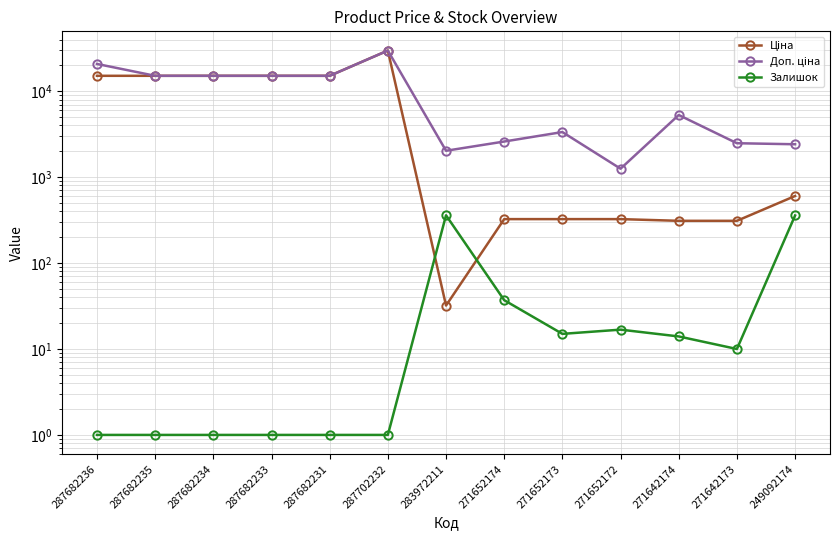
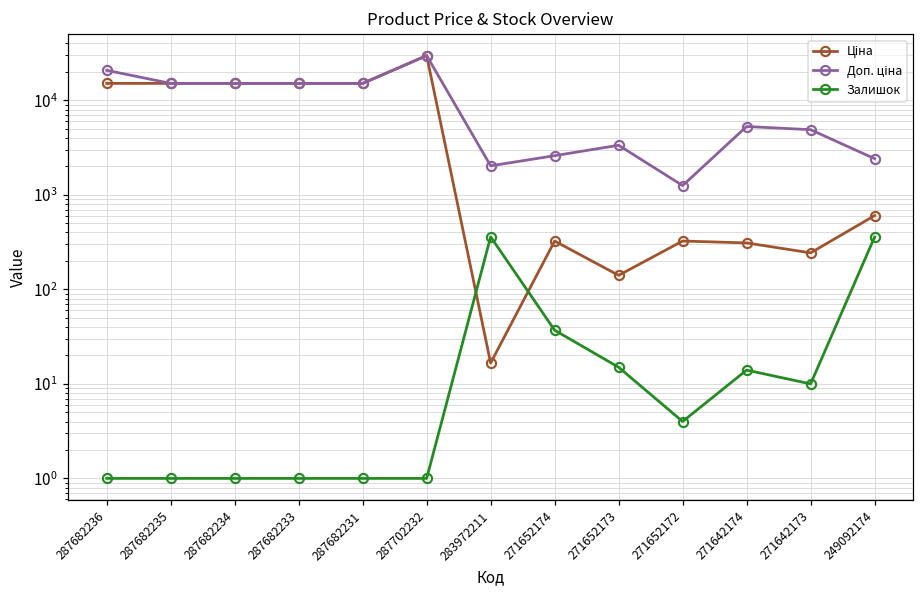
Ціна, 283972211: 32 -> 17
Ціна, 271652173: 320 -> 140
Залишок, 271652172: 17 -> 4
Ціна, 271642173: 310 -> 240
Доп. ціна, 271642173: 2500 -> 5000
